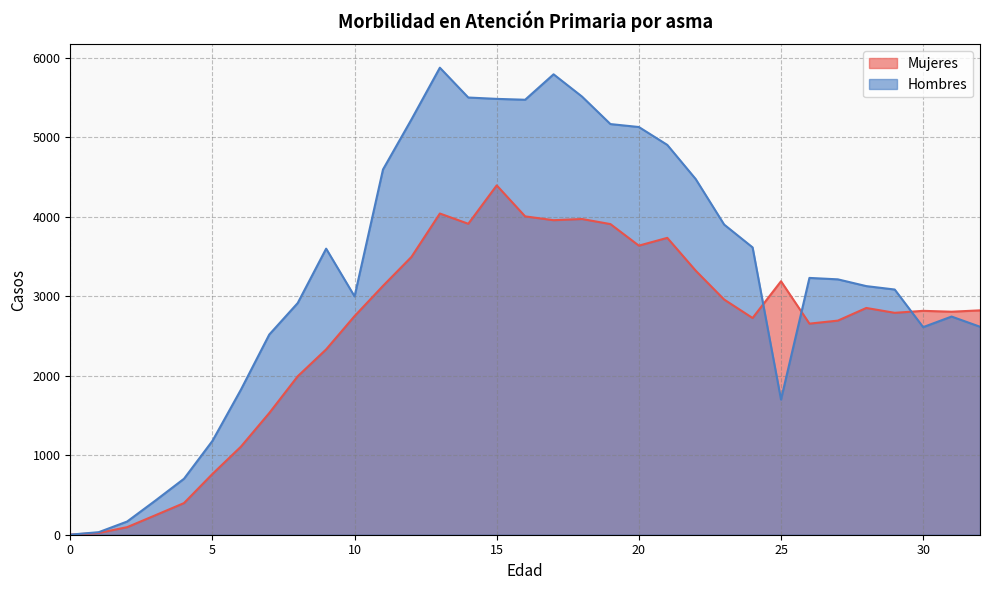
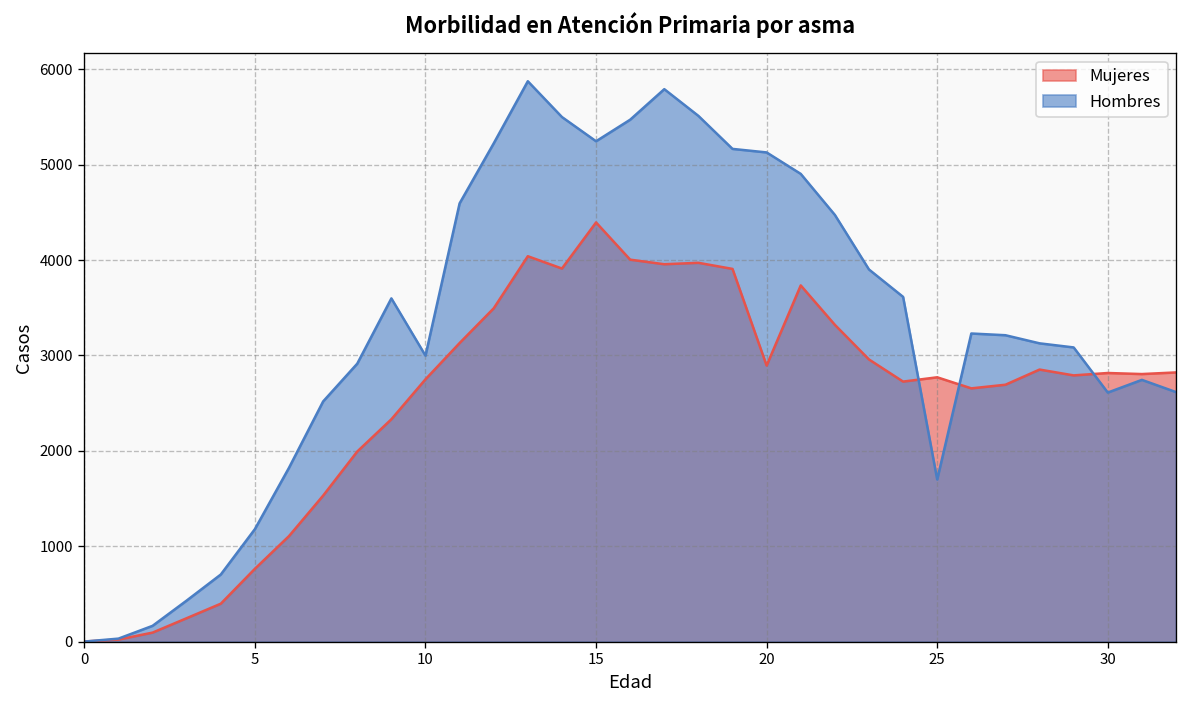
Hombres, 15: 5500 -> 5200
Mujeres, 20: 3600 -> 2900
Mujeres, 25: 3200 -> 2800
